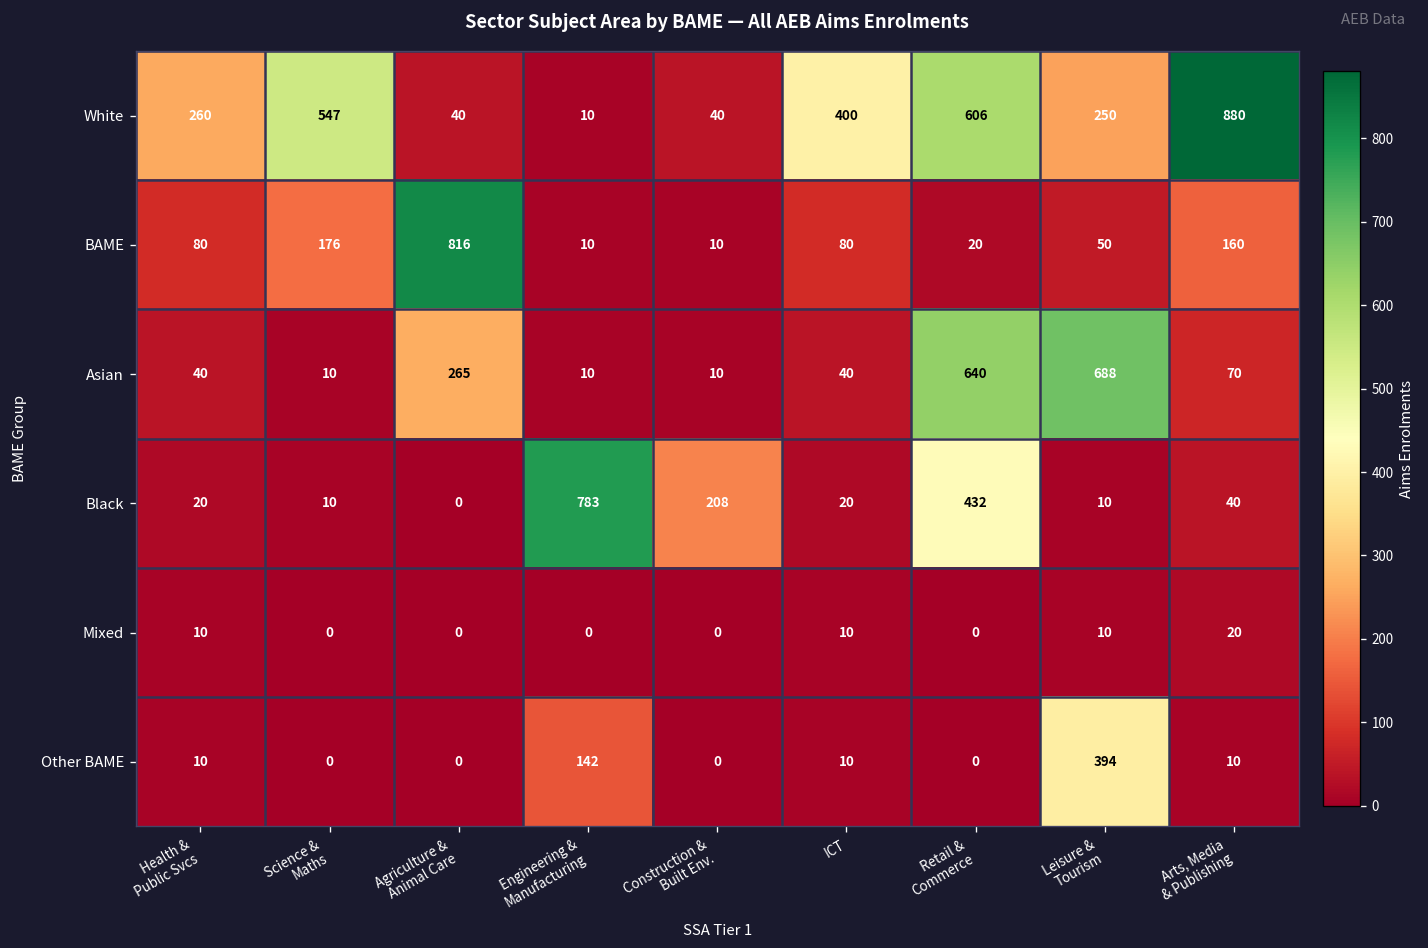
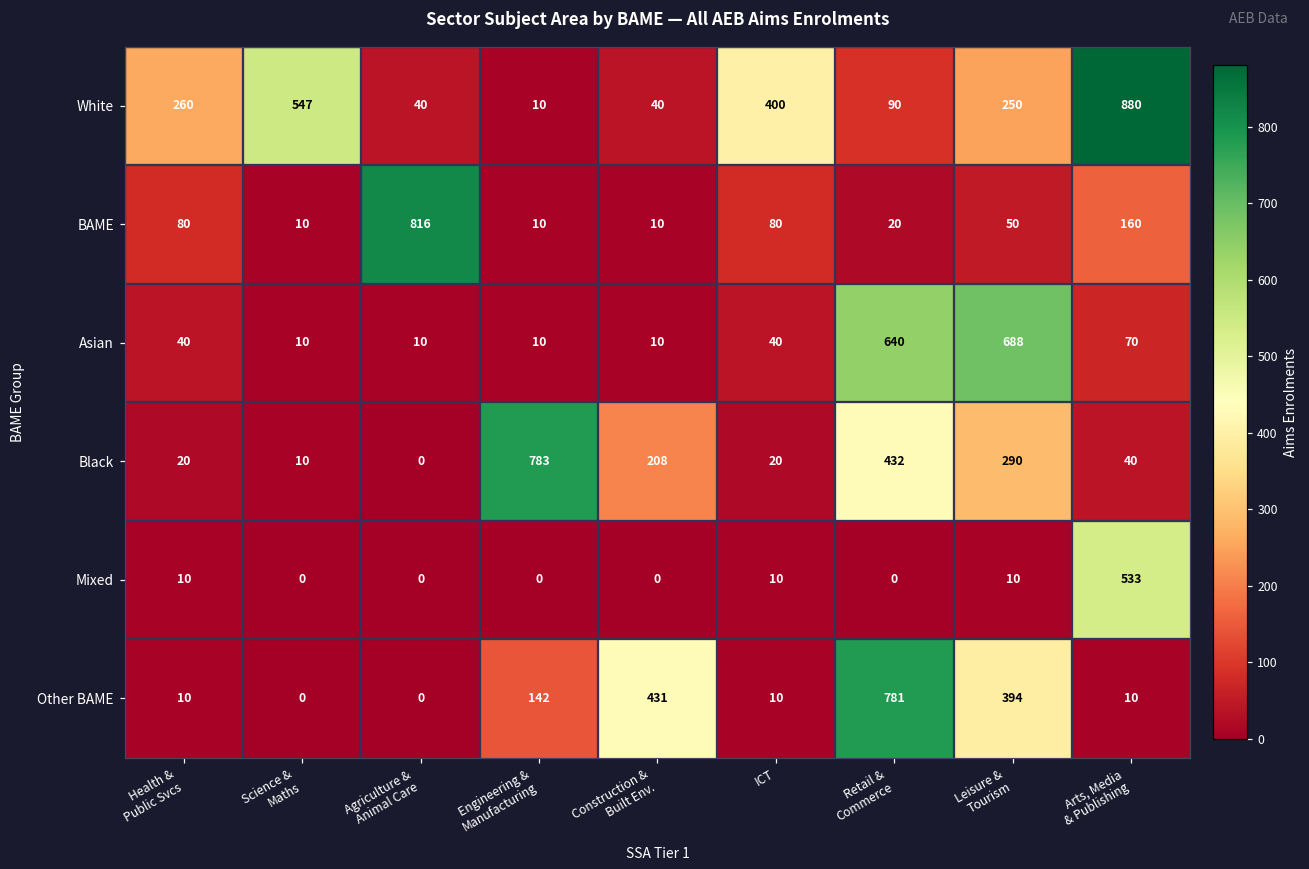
White, Retail & Commerce: 606 -> 90
BAME, Science & Maths: 176 -> 10
Asian, Agriculture & Animal Care: 265 -> 10
Black, Leisure & Tourism: 10 -> 290
Mixed, Arts, Media & Publishing: 20 -> 533
Other BAME, Construction & Built Env.: 0 -> 431
Other BAME, Retail & Commerce: 0 -> 781
